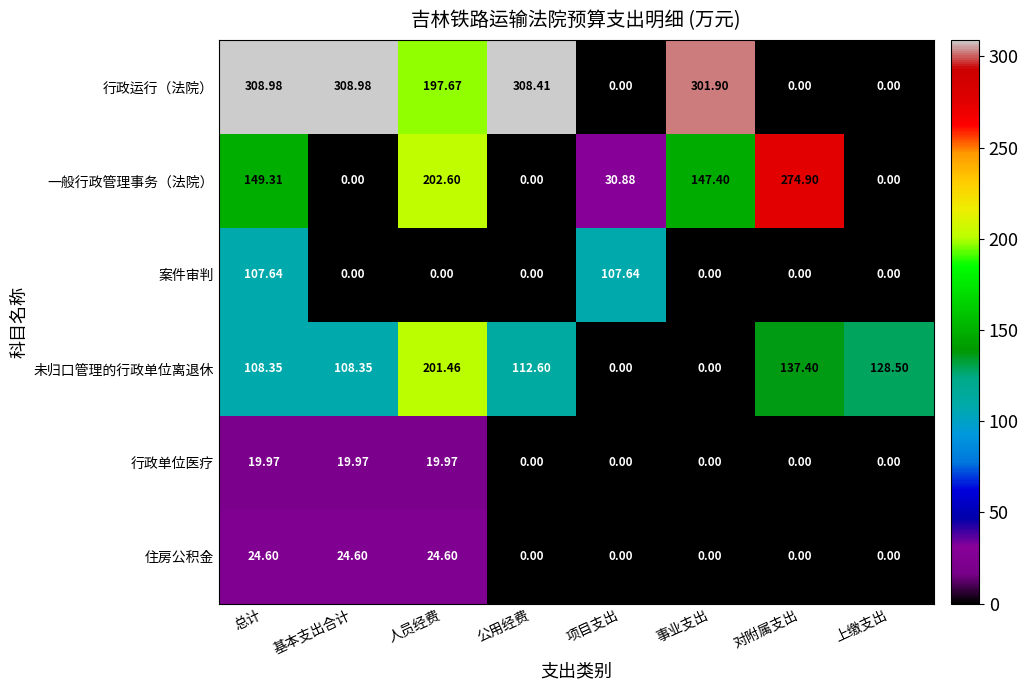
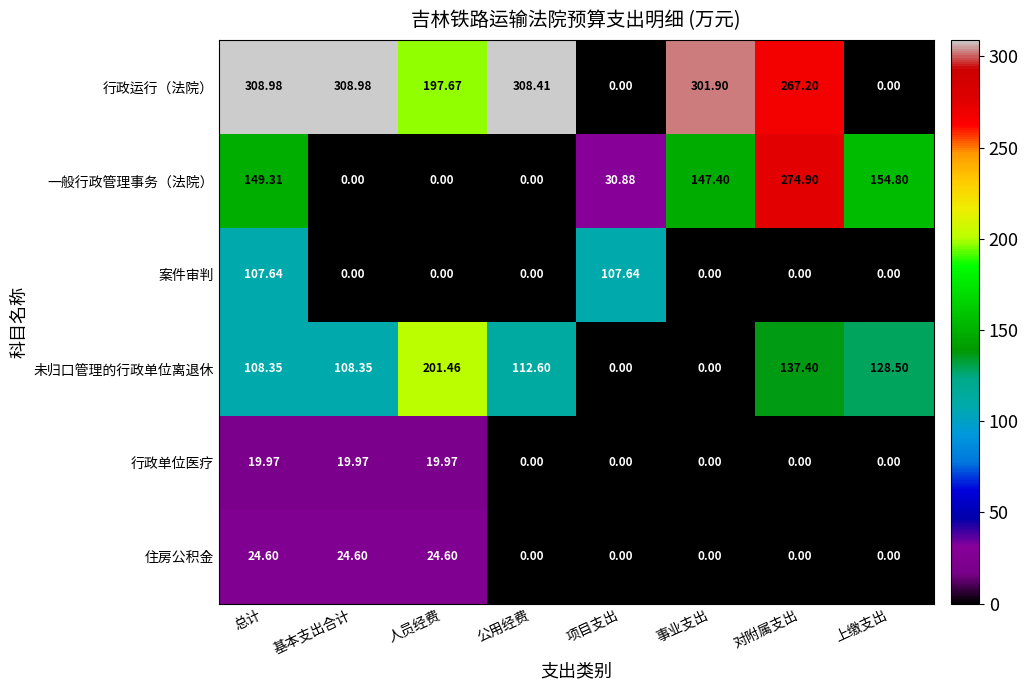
行政运行（法院）, 对附属支出: 0.00 -> 267.20
一般行政管理事务（法院）, 人员经费: 202.60 -> 0.00
一般行政管理事务（法院）, 上缴支出: 0.00 -> 154.80
